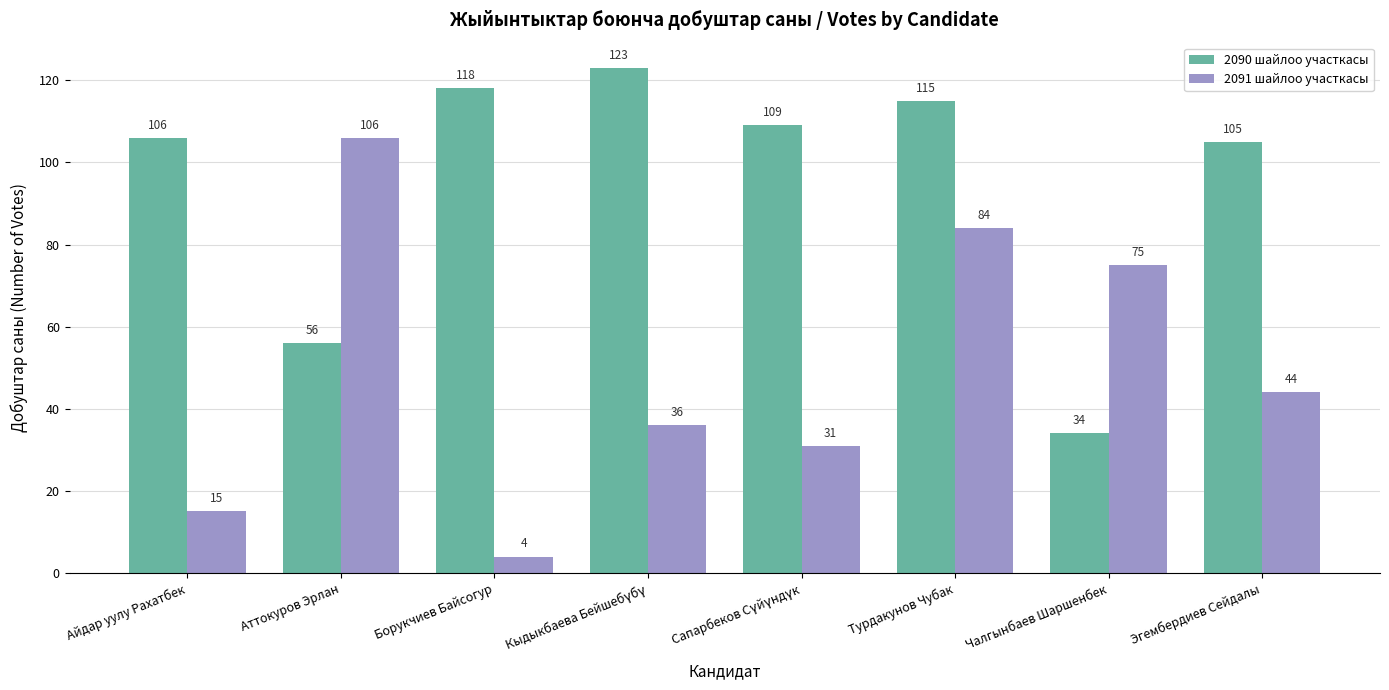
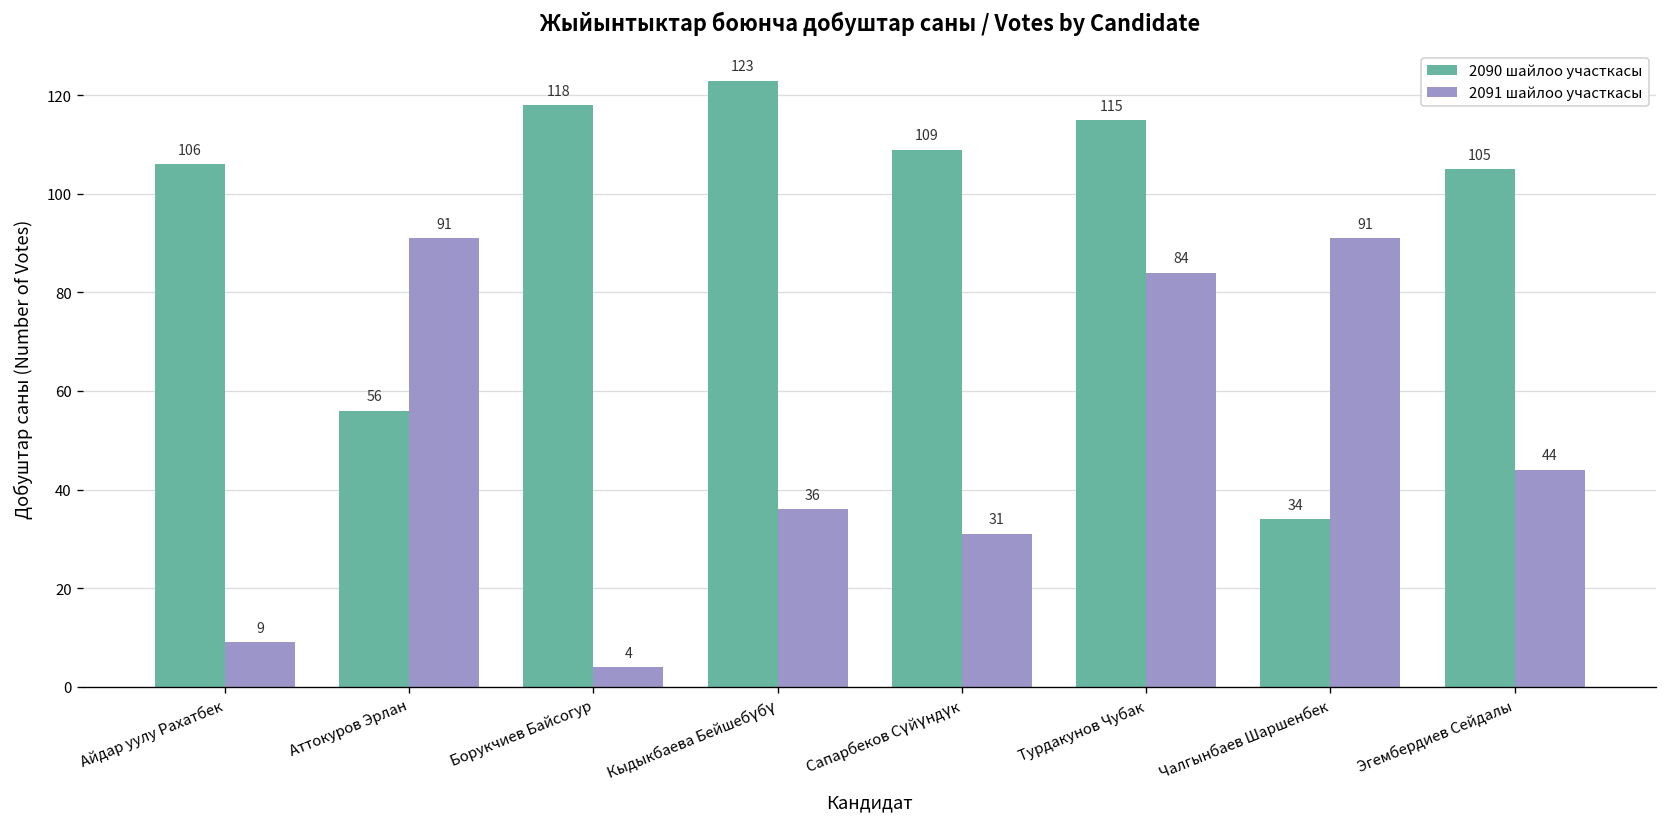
2091 шайлоо участкасы, Айдар уулу Рахатбек: 15 -> 9
2091 шайлоо участкасы, Аттокуров Эрлан: 106 -> 91
2091 шайлоо участкасы, Чалгынбаев Шаршенбек: 75 -> 91
